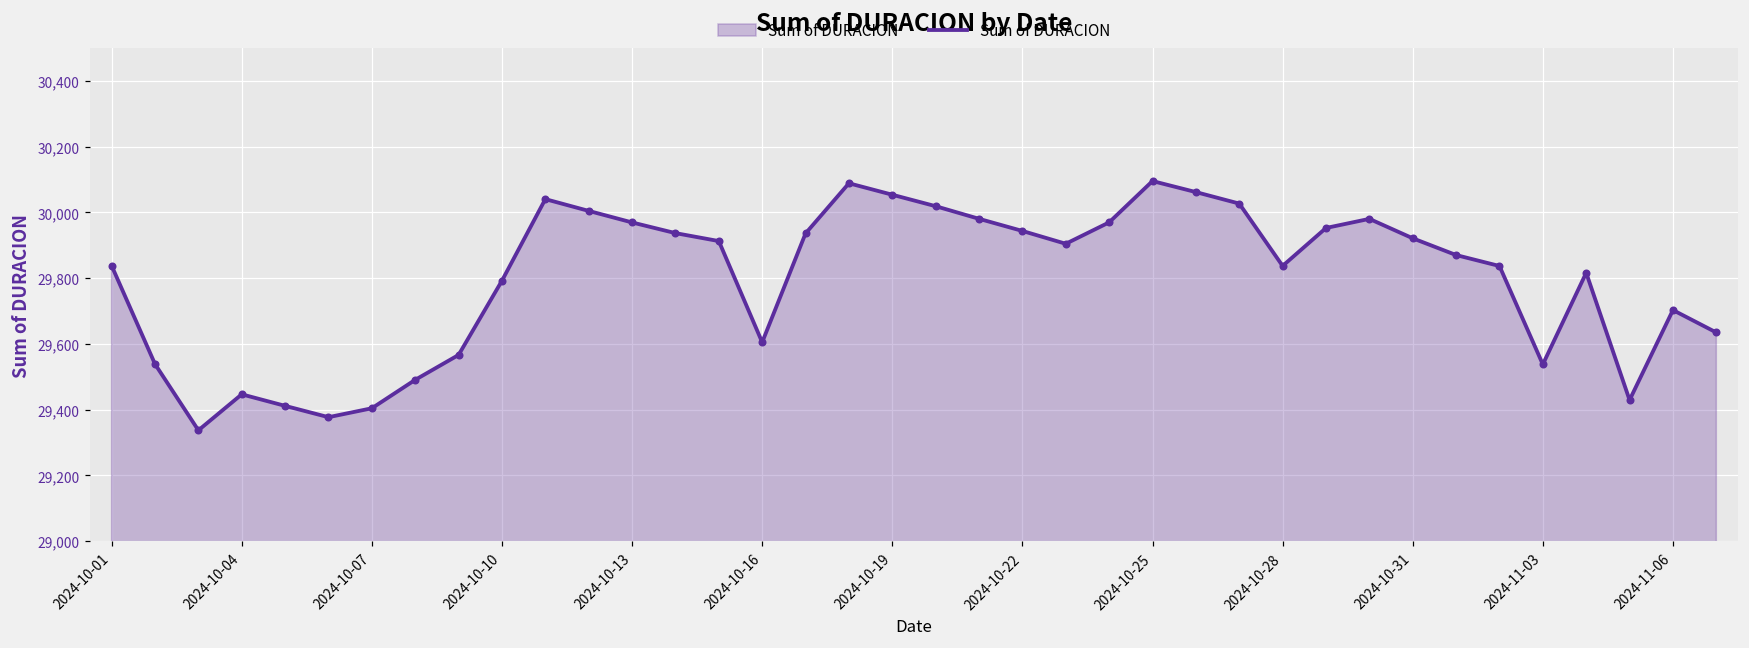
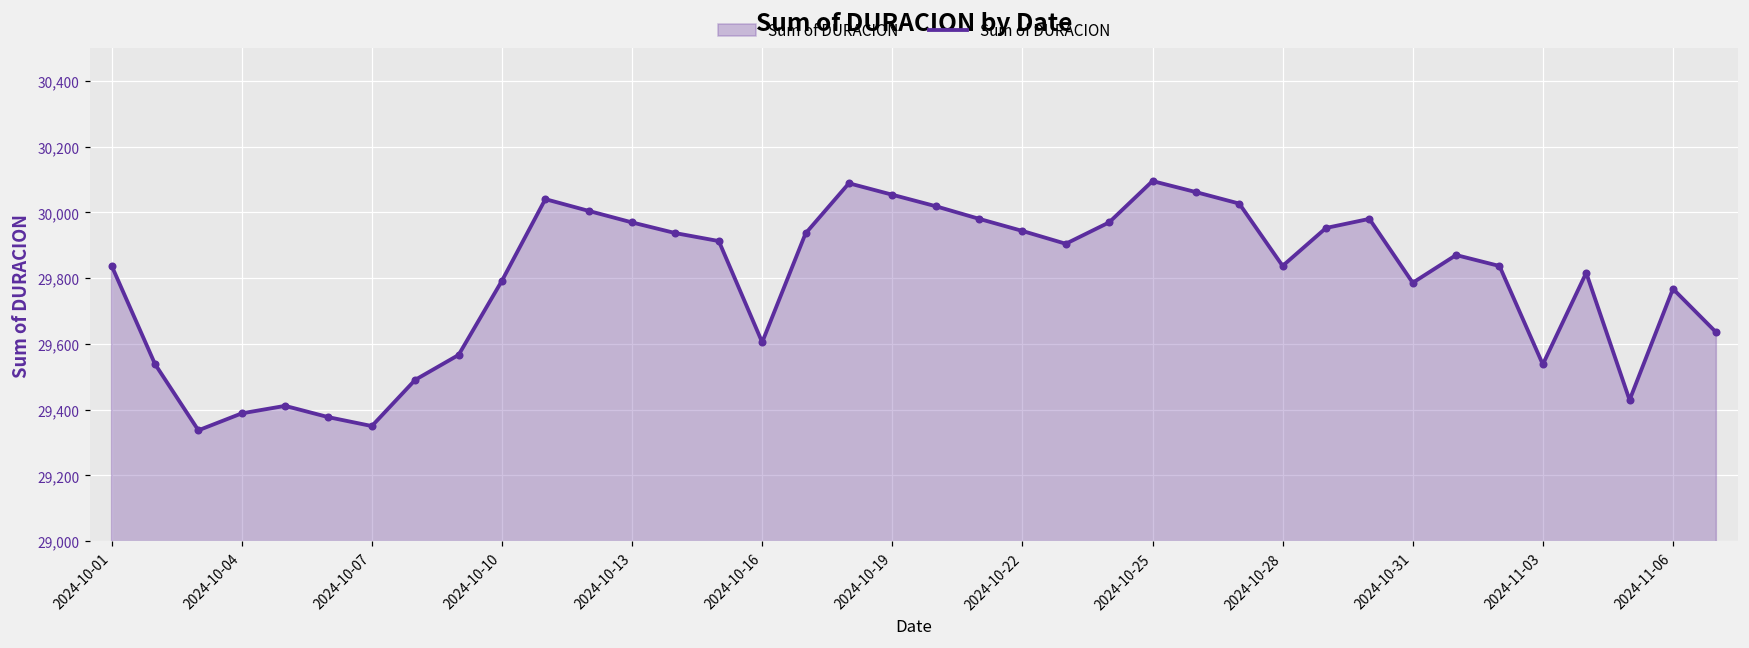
2024-10-04: 29,450 -> 29,390
2024-10-07: 29,400 -> 29,350
2024-10-31: 29,920 -> 29,790
2024-11-06: 29,700 -> 29,770
